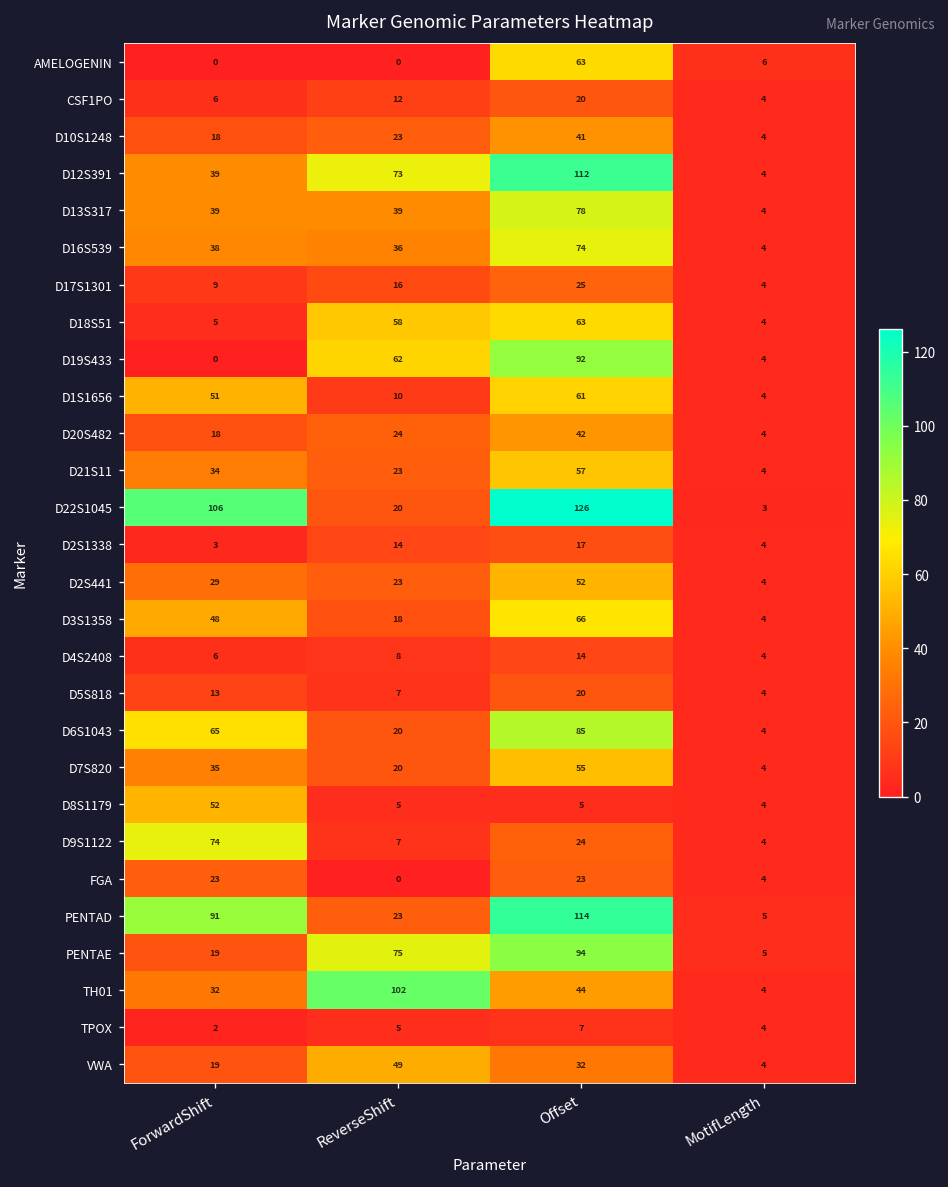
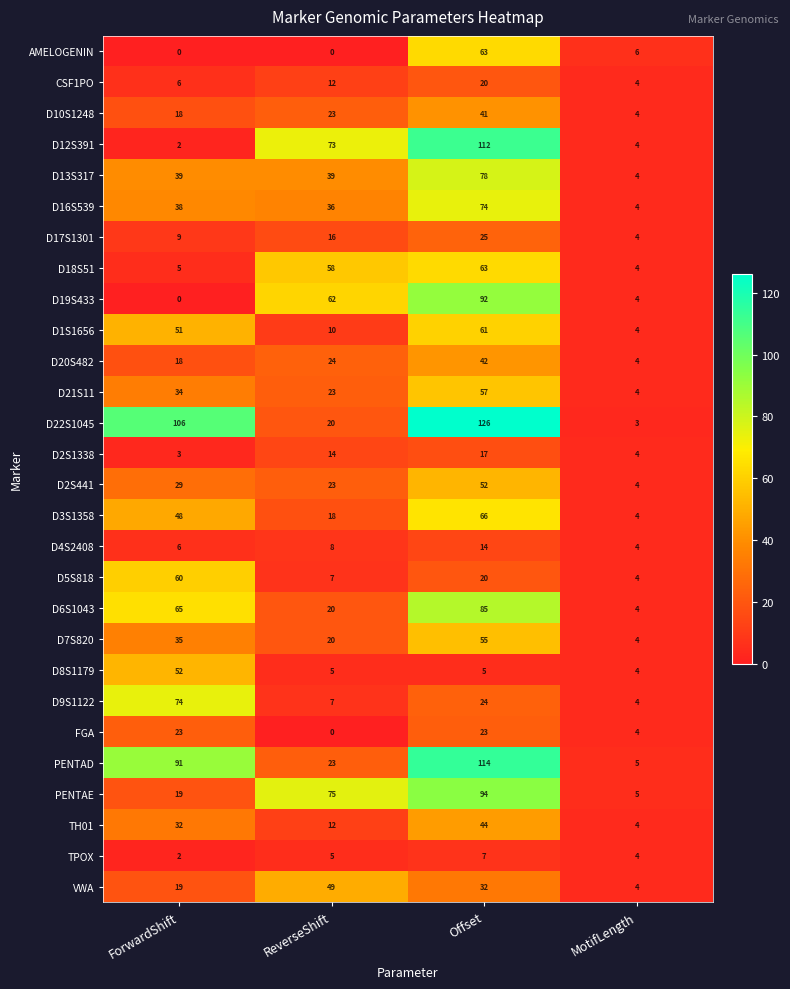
D12S391, ForwardShift: 39 -> 2
D5S818, ForwardShift: 13 -> 60
TH01, ReverseShift: 102 -> 12
